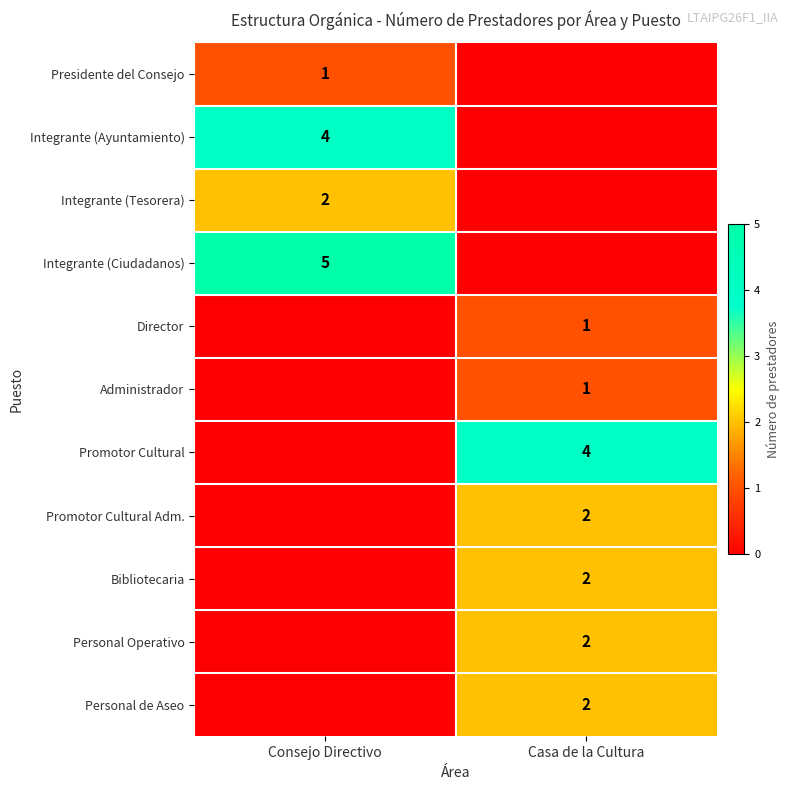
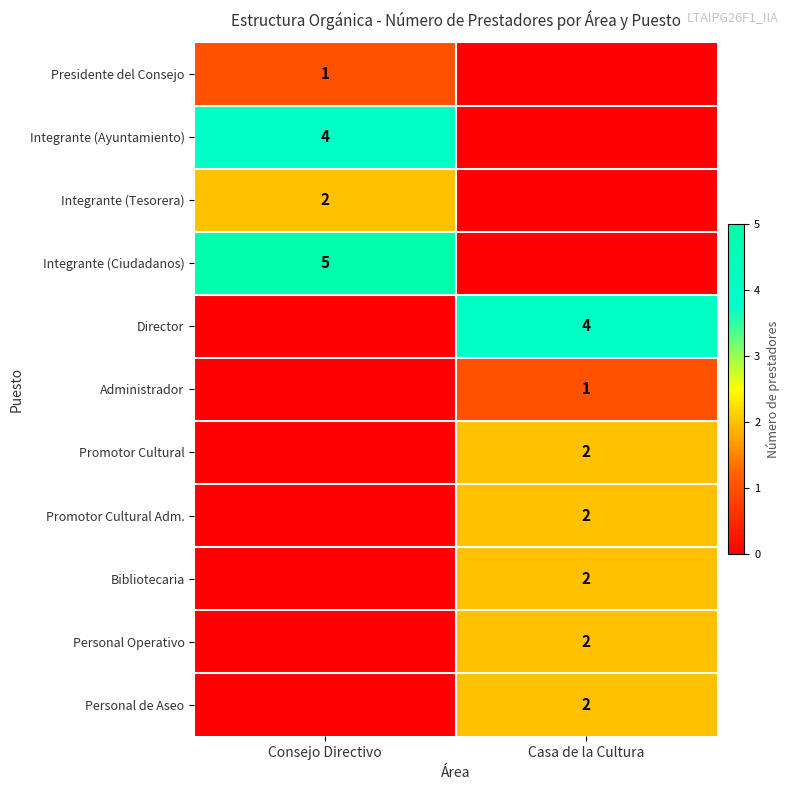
Director, Casa de la Cultura: 1 -> 4
Promotor Cultural, Casa de la Cultura: 4 -> 2
